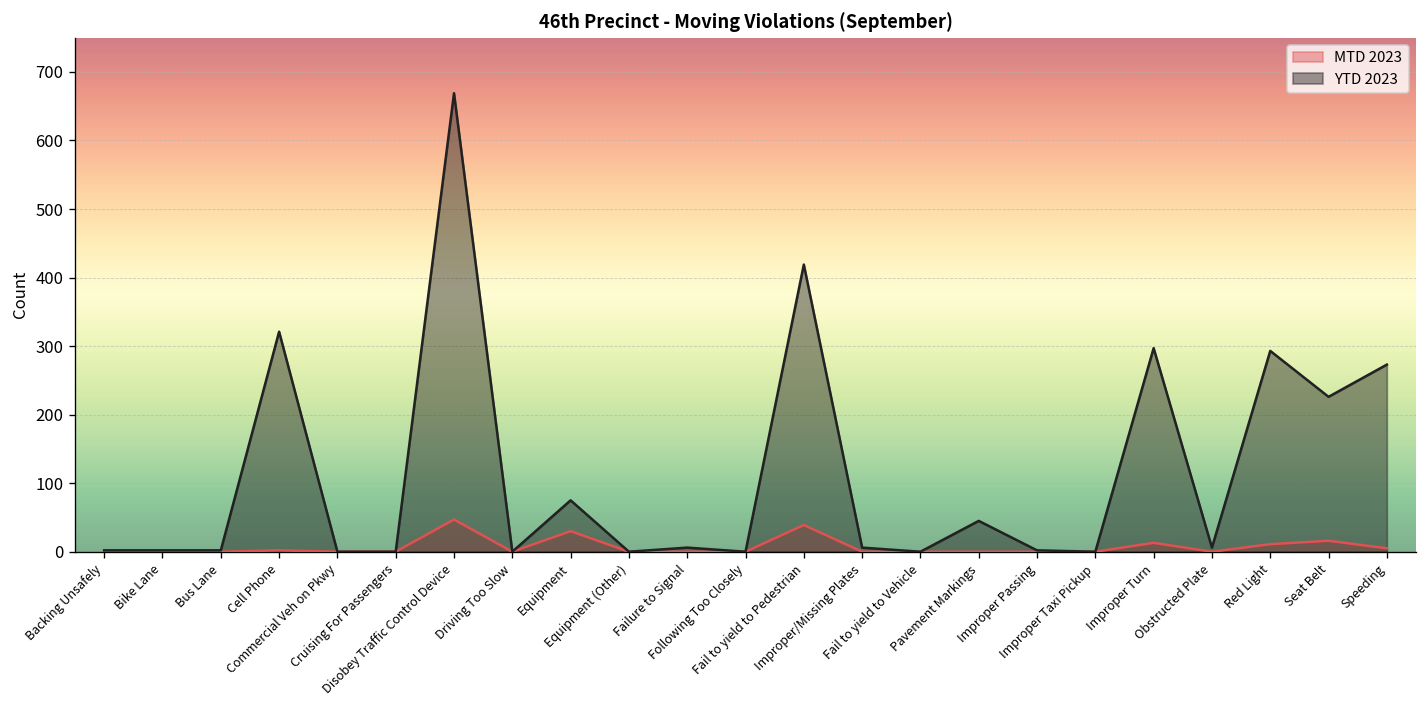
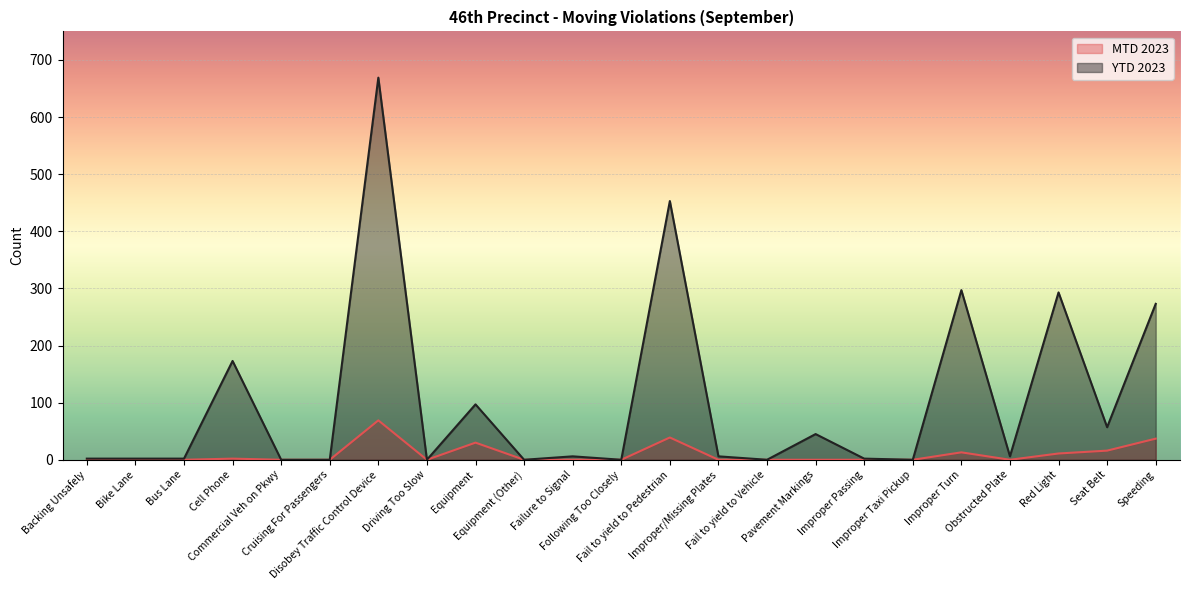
YTD 2023, Cell Phone: 320 -> 170
MTD 2023, Disobey Traffic Control Device: 50 -> 70
YTD 2023, Equipment: 80 -> 100
YTD 2023, Fail to yield to Pedestrian: 420 -> 450
YTD 2023, Seat Belt: 230 -> 60
MTD 2023, Speeding: 10 -> 40
